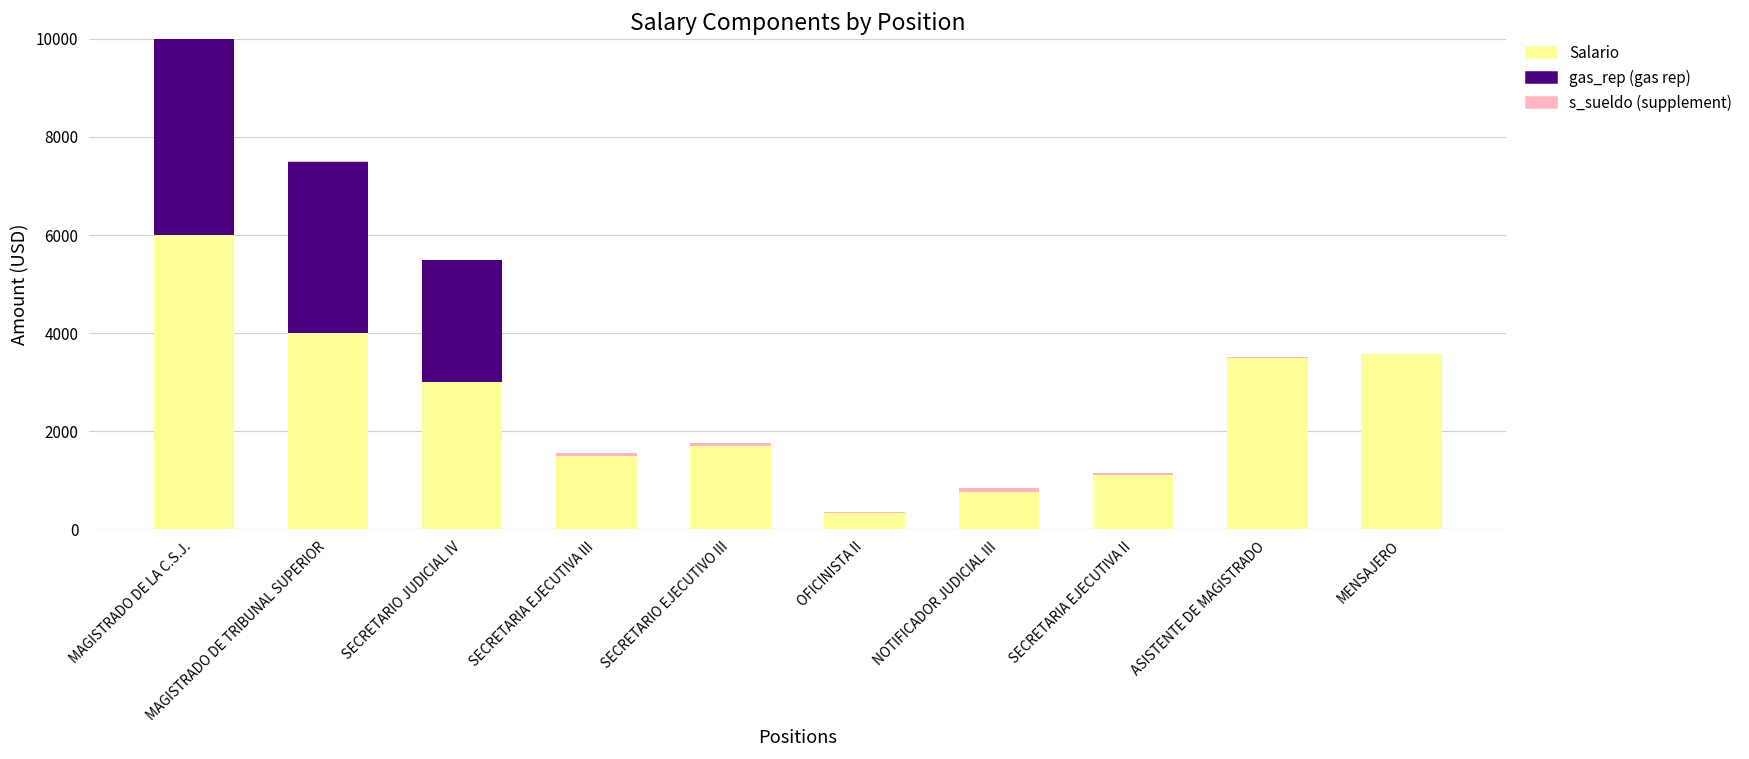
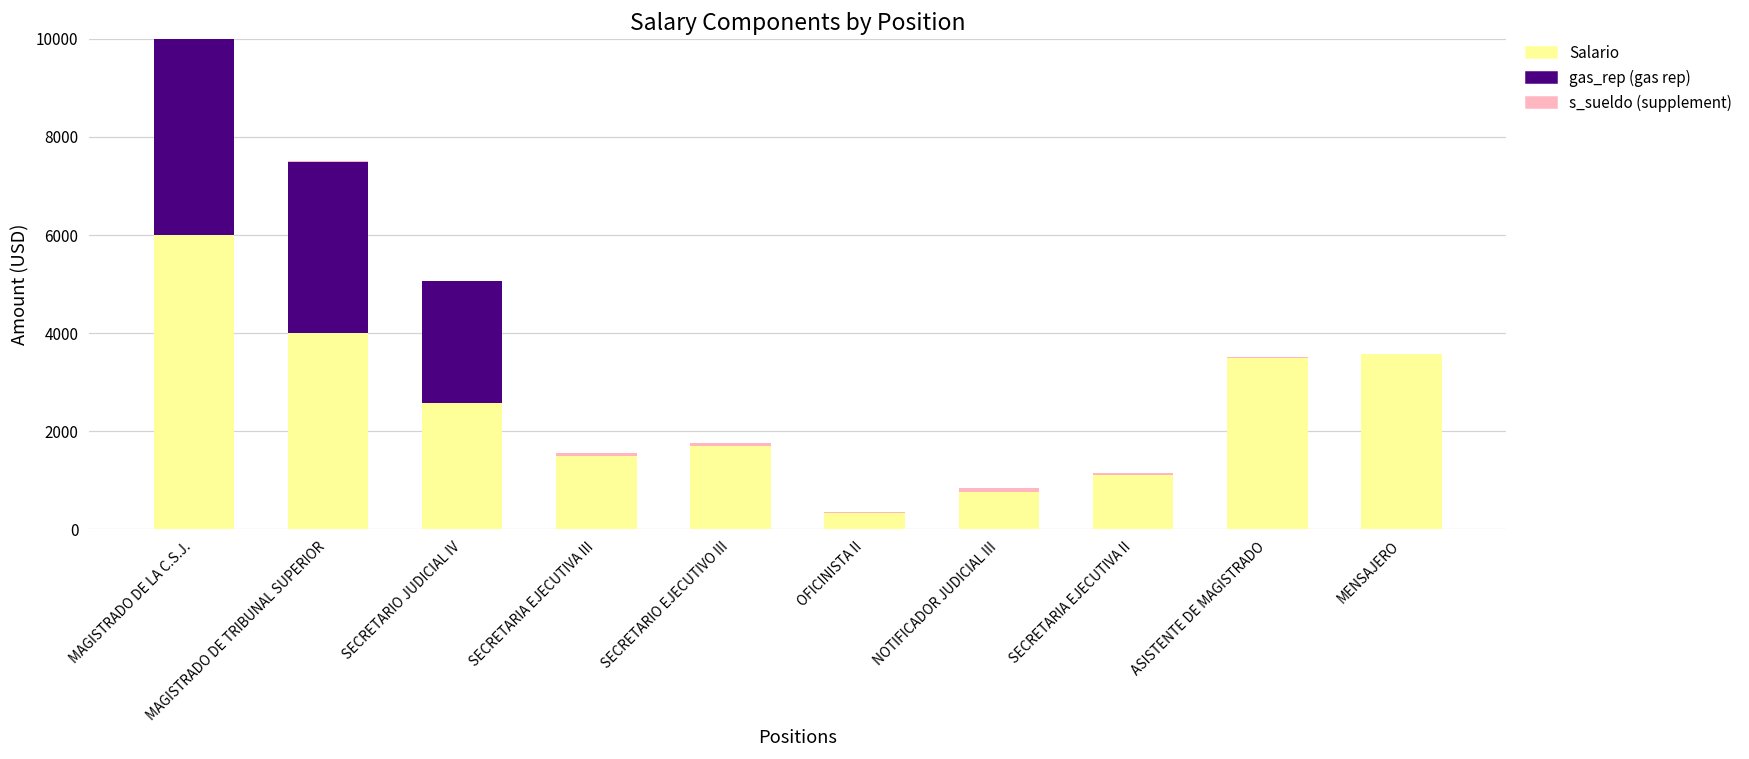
Salario, SECRETARIO JUDICIAL IV: 3000 -> 2600
